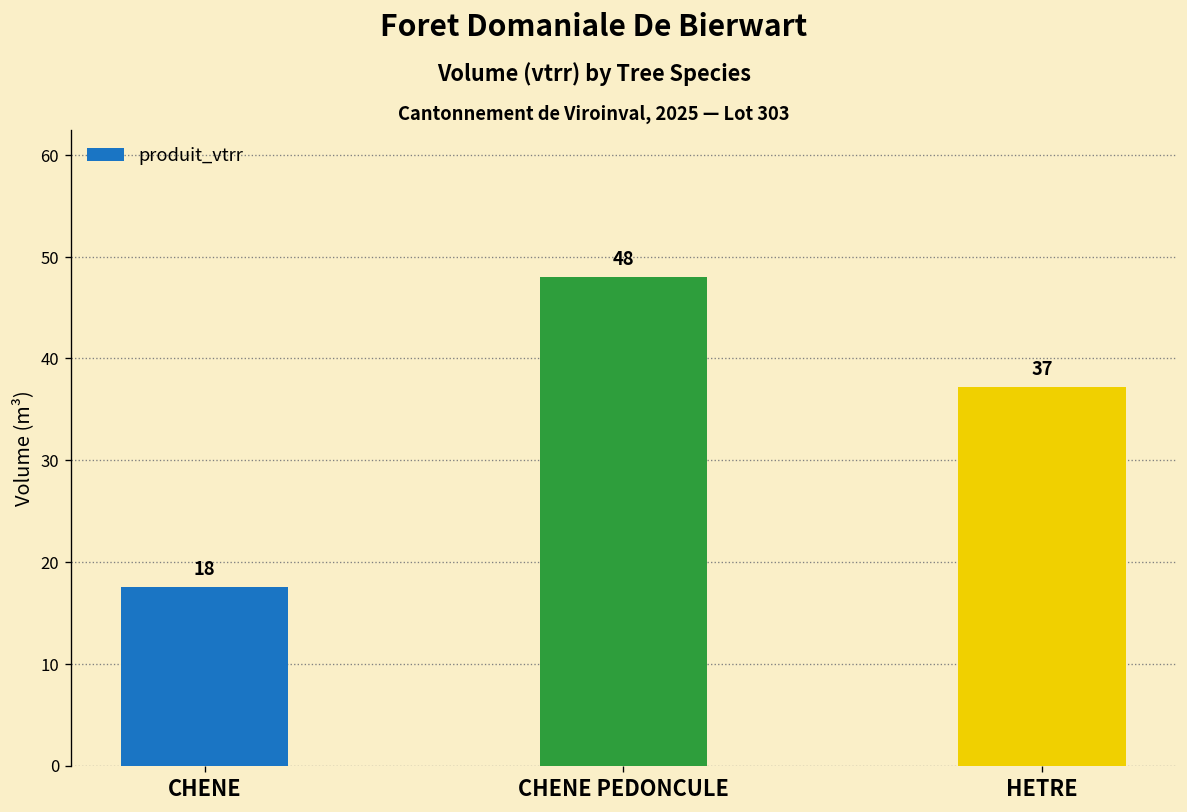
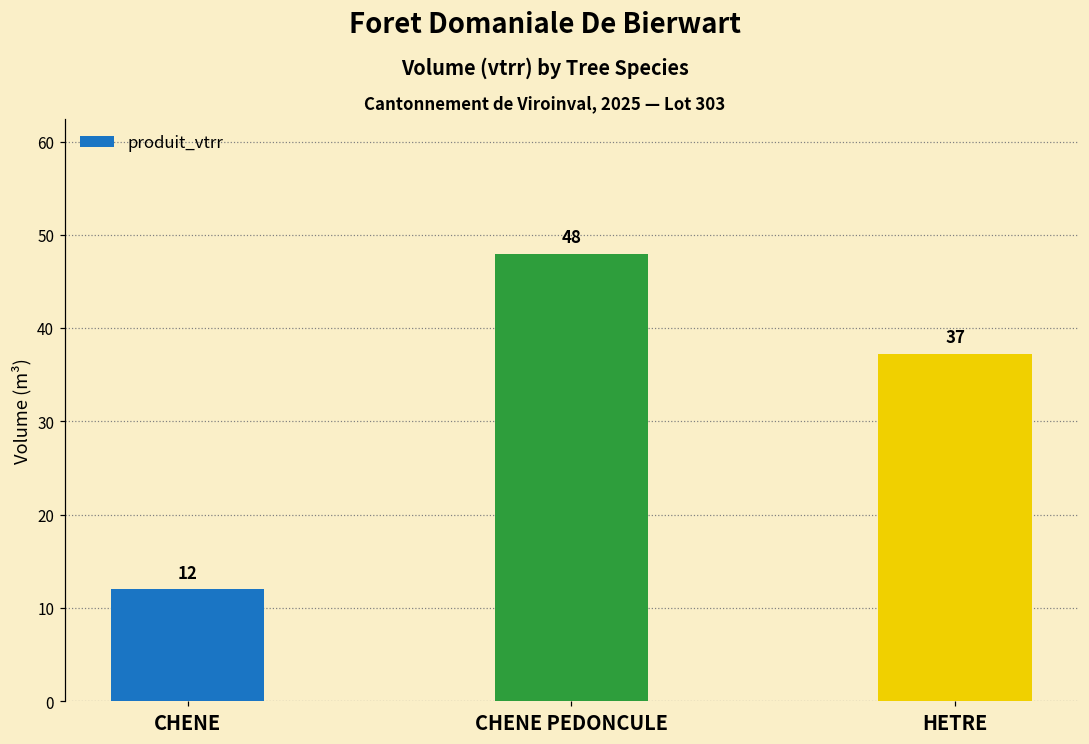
CHENE: 18 -> 12
